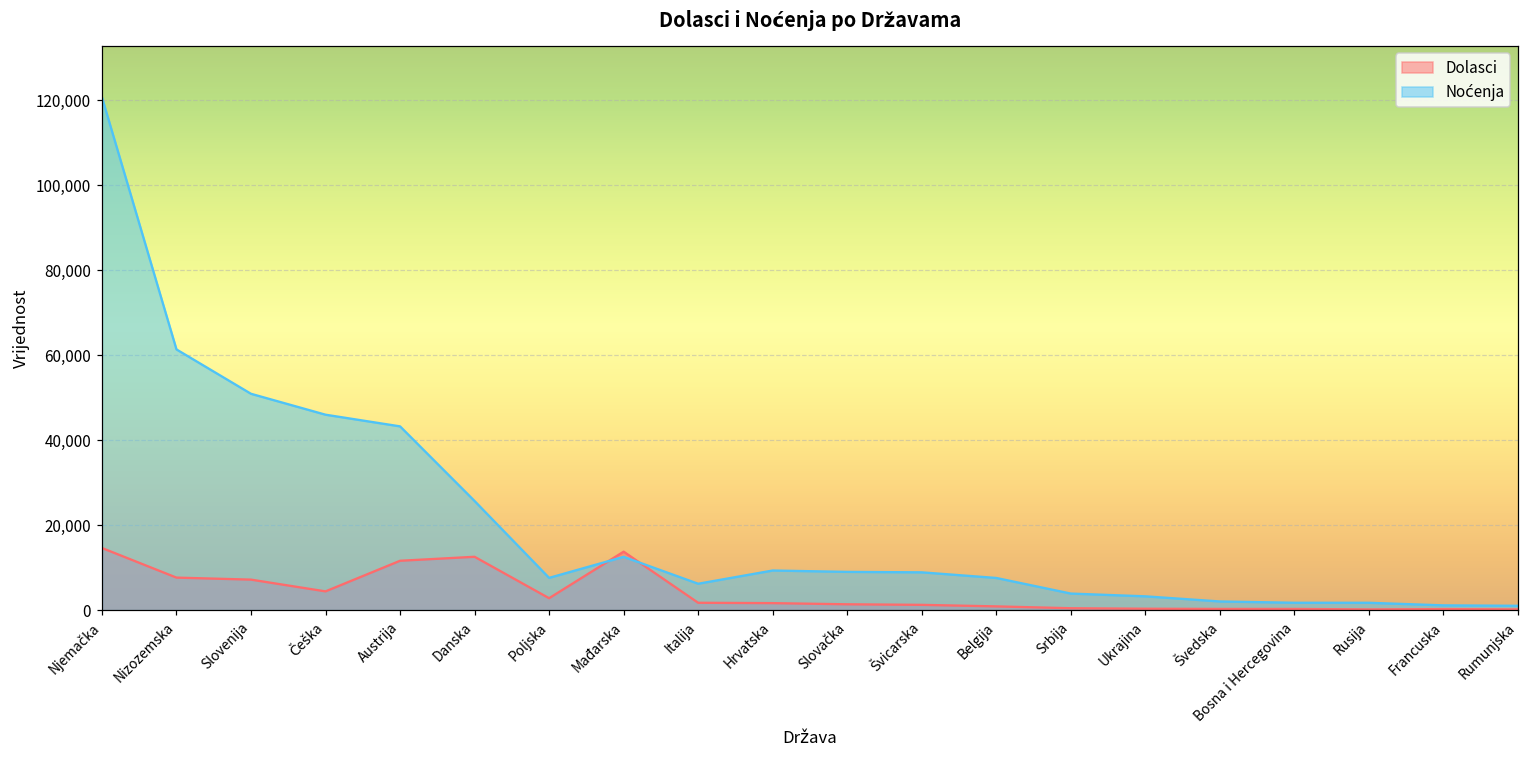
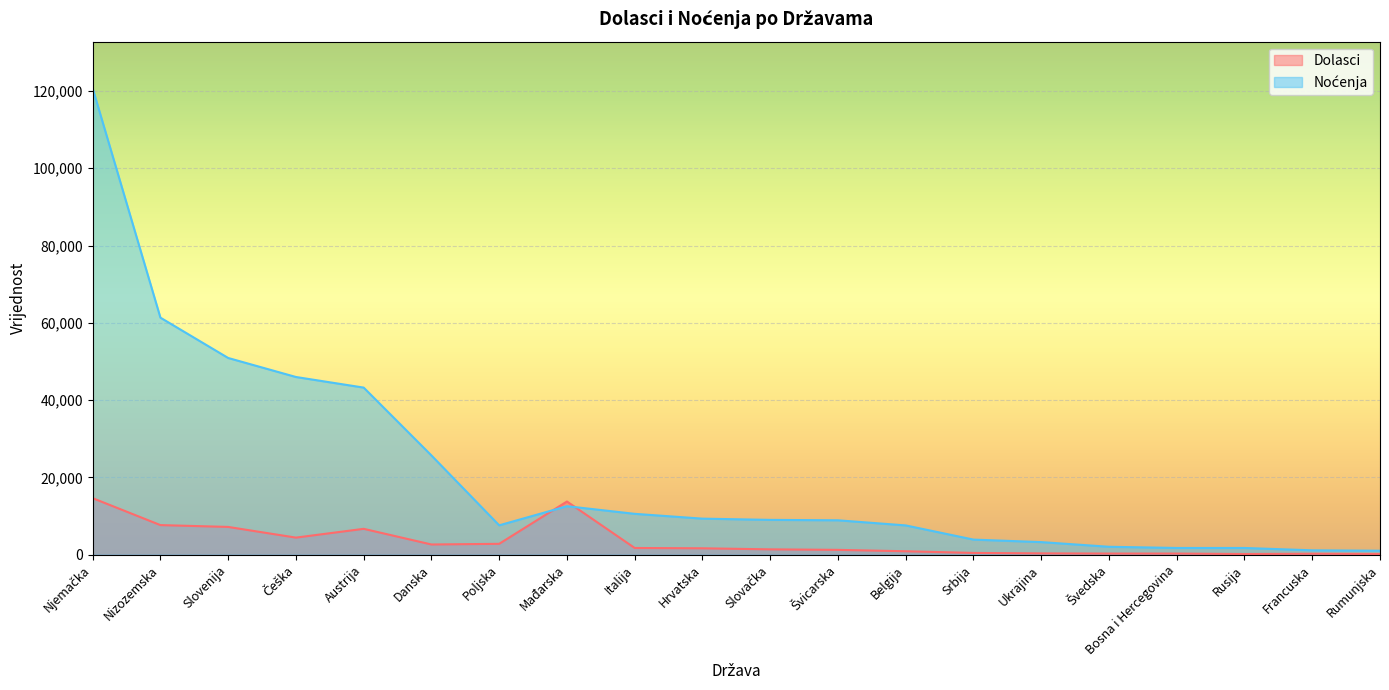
Dolasci, Austrija: 12,000 -> 7,000
Dolasci, Danska: 13,000 -> 3,000
Noćenja, Italija: 6,000 -> 11,000
